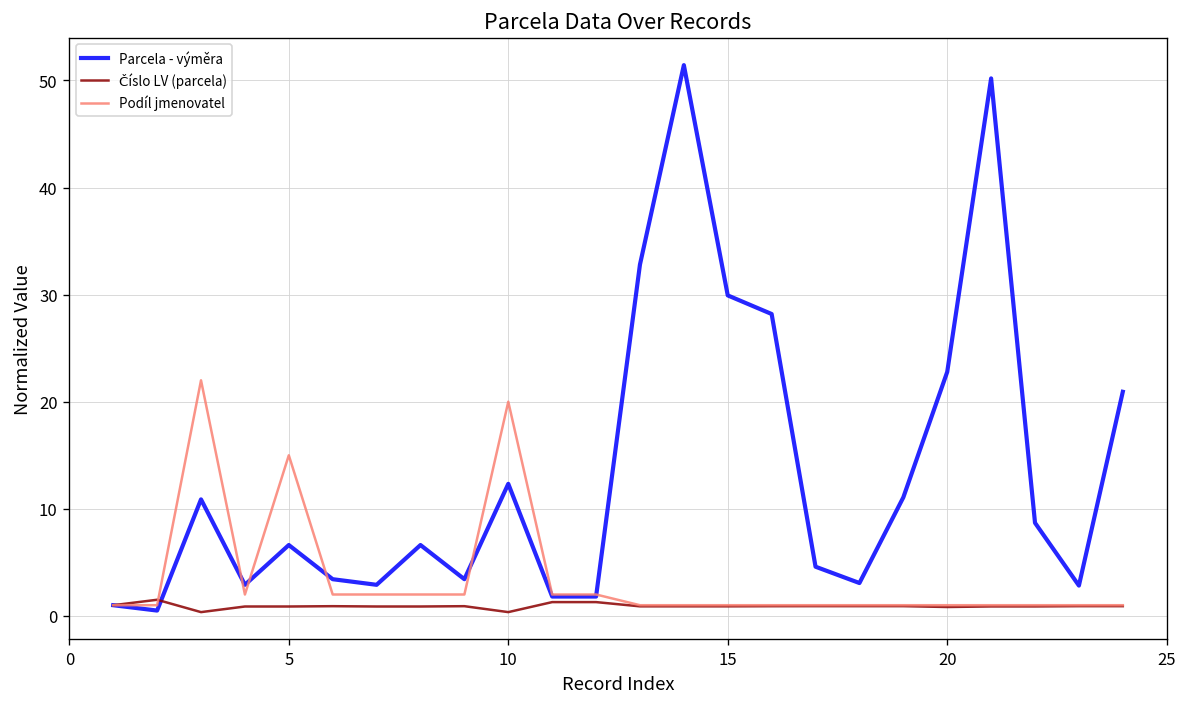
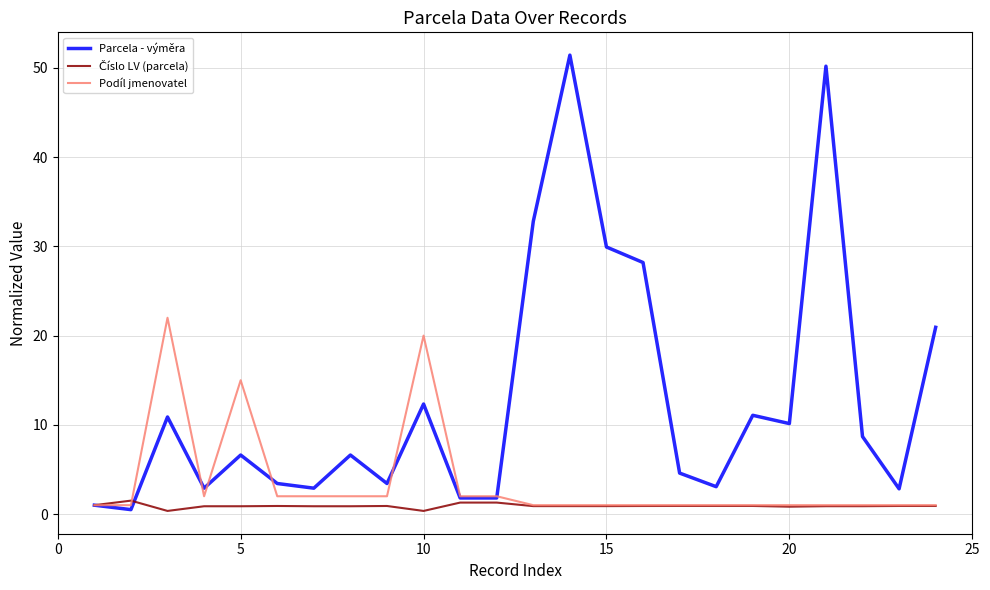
Parcela - výměra, 20: 23 -> 10
